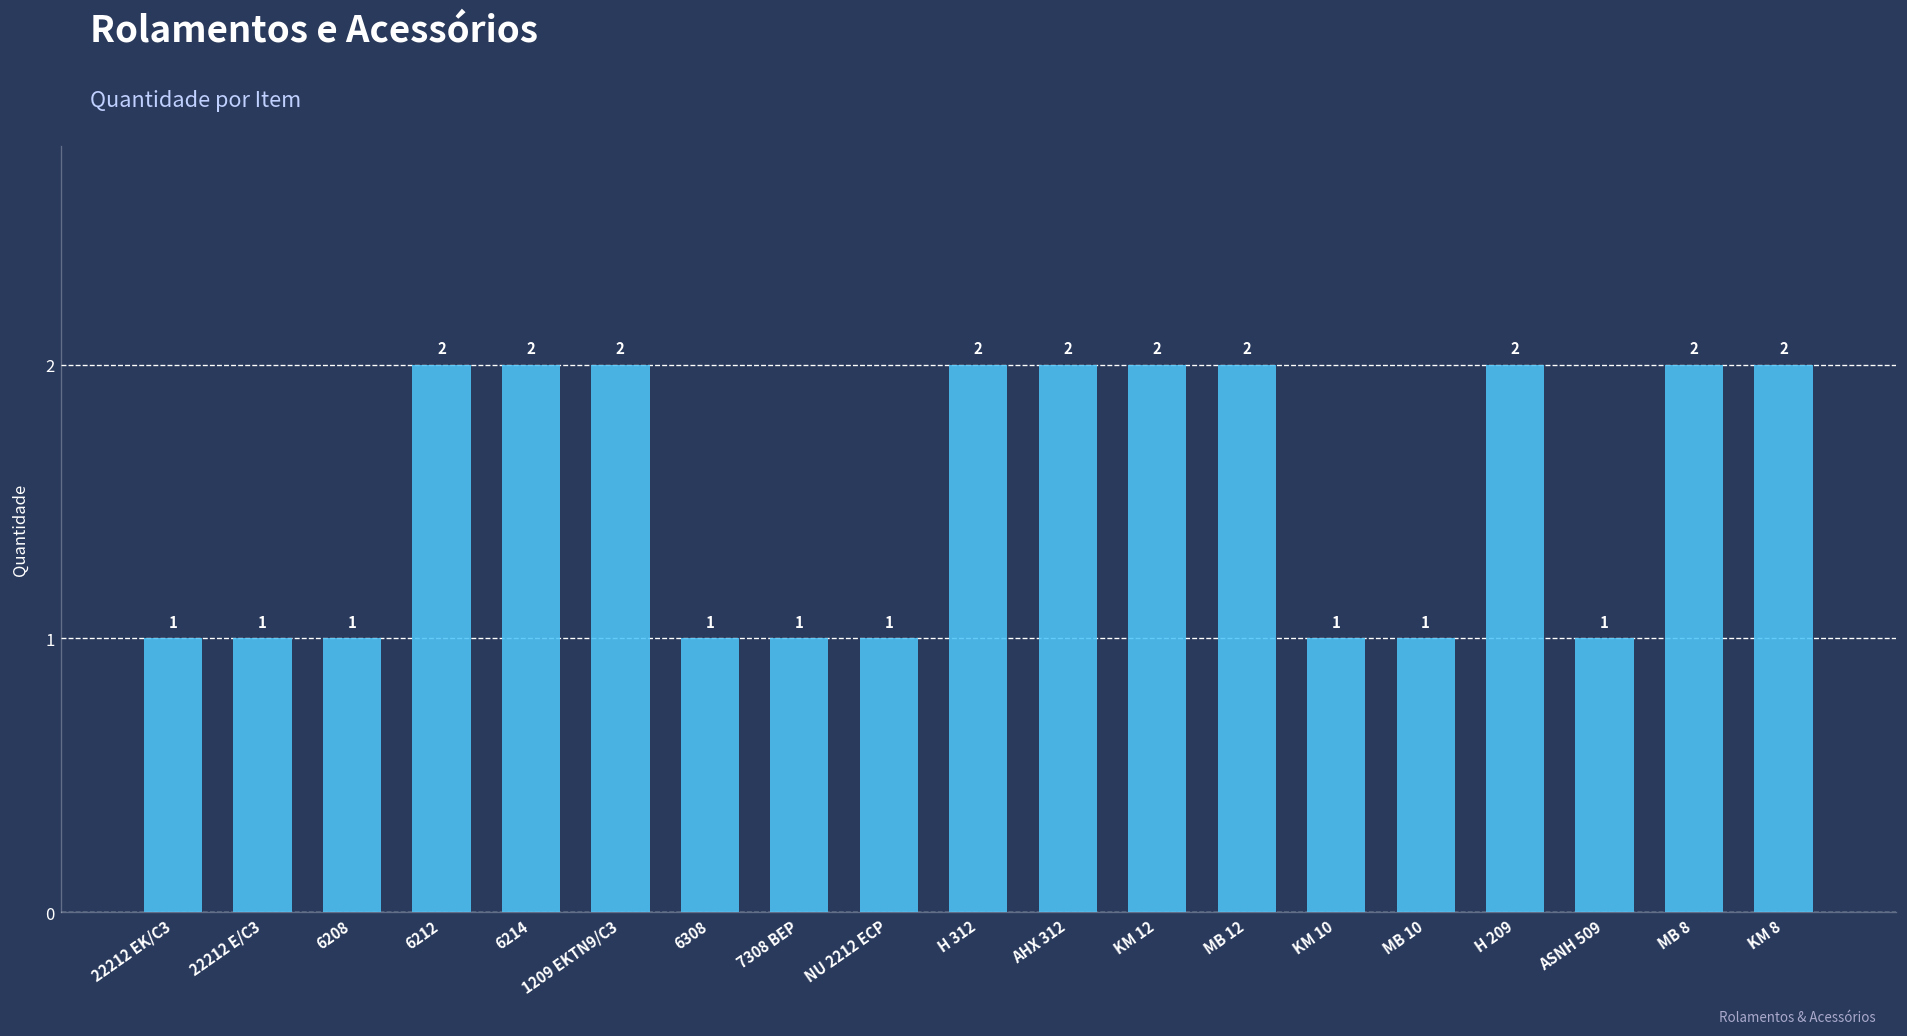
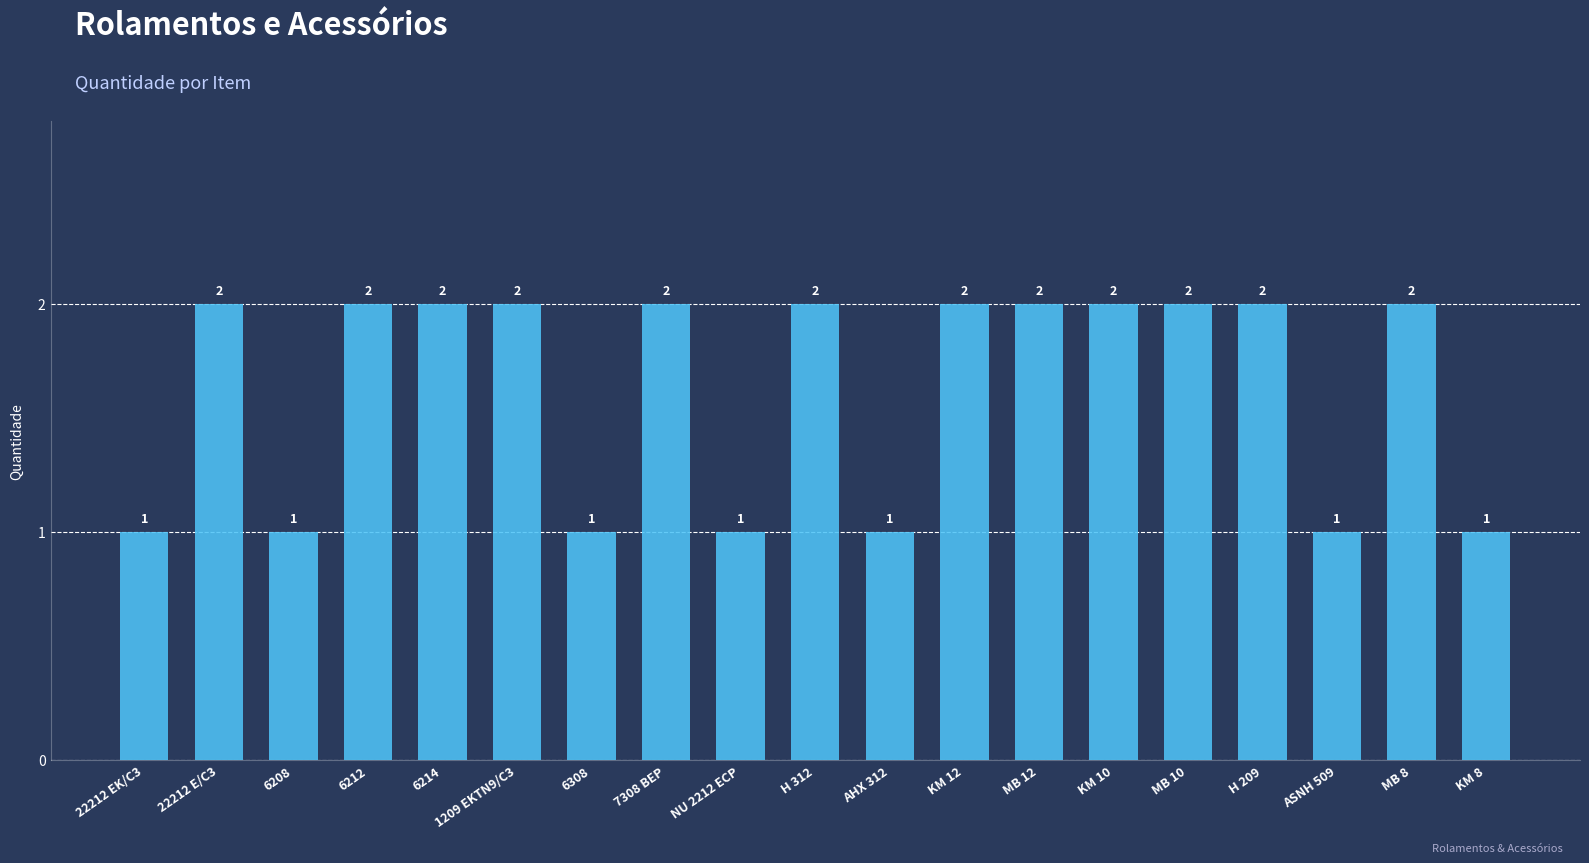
22212 E/C3: 1 -> 2
7308 BEP: 1 -> 2
AHX 312: 2 -> 1
KM 10: 1 -> 2
MB 10: 1 -> 2
KM 8: 2 -> 1
